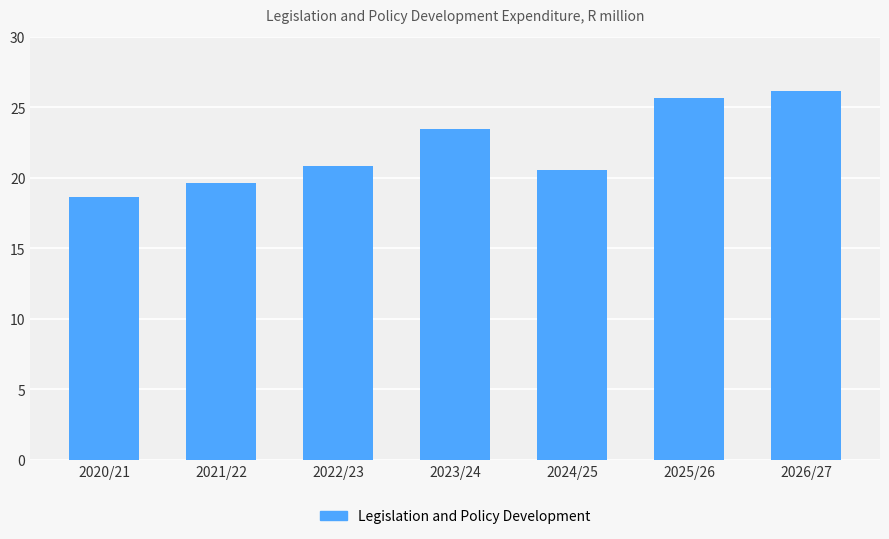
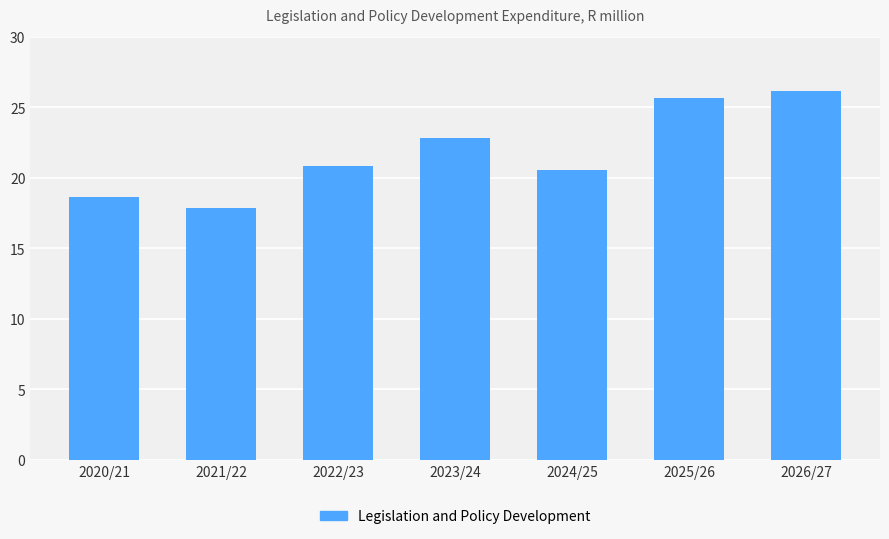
2021/22: 19.6 -> 17.9
2023/24: 23.5 -> 22.8
